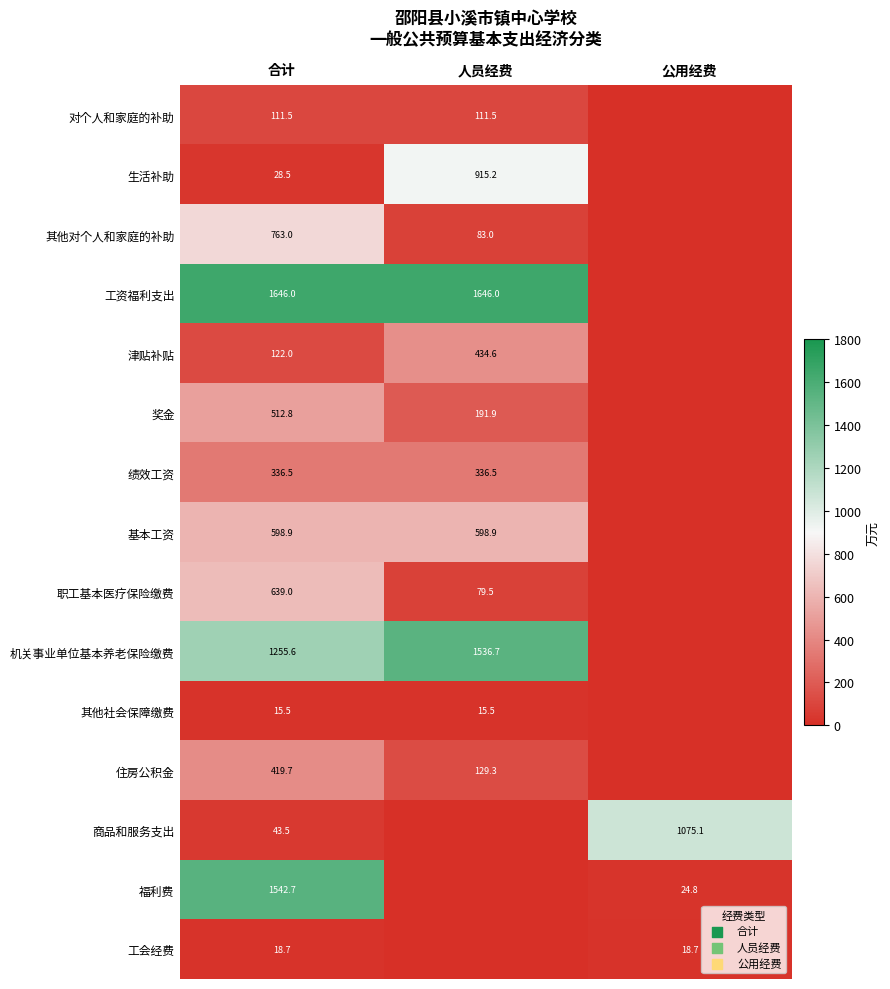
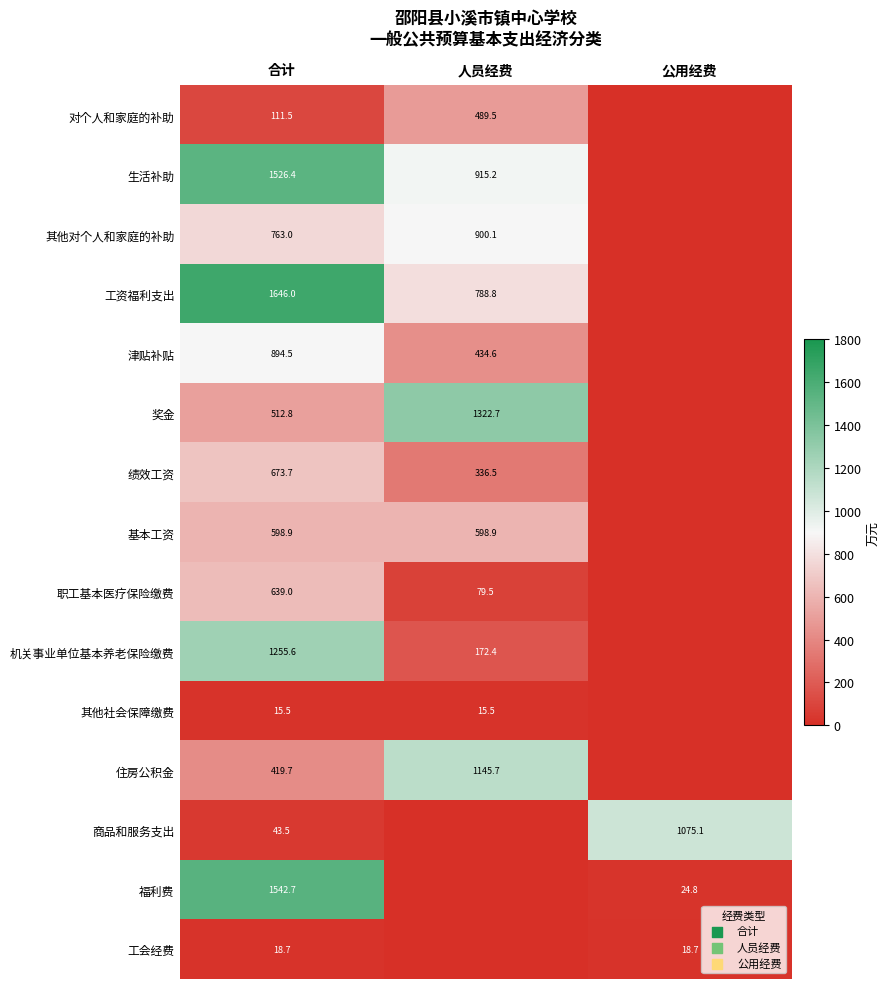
对个人和家庭的补助, 人员经费: 111.5 -> 489.5
生活补助, 合计: 28.5 -> 1526.4
其他对个人和家庭的补助, 人员经费: 83.0 -> 900.1
工资福利支出, 人员经费: 1646.0 -> 788.8
津贴补贴, 合计: 122.0 -> 894.5
奖金, 人员经费: 191.9 -> 1322.7
绩效工资, 合计: 336.5 -> 673.7
机关事业单位基本养老保险缴费, 人员经费: 1536.7 -> 172.4
住房公积金, 人员经费: 129.3 -> 1145.7
